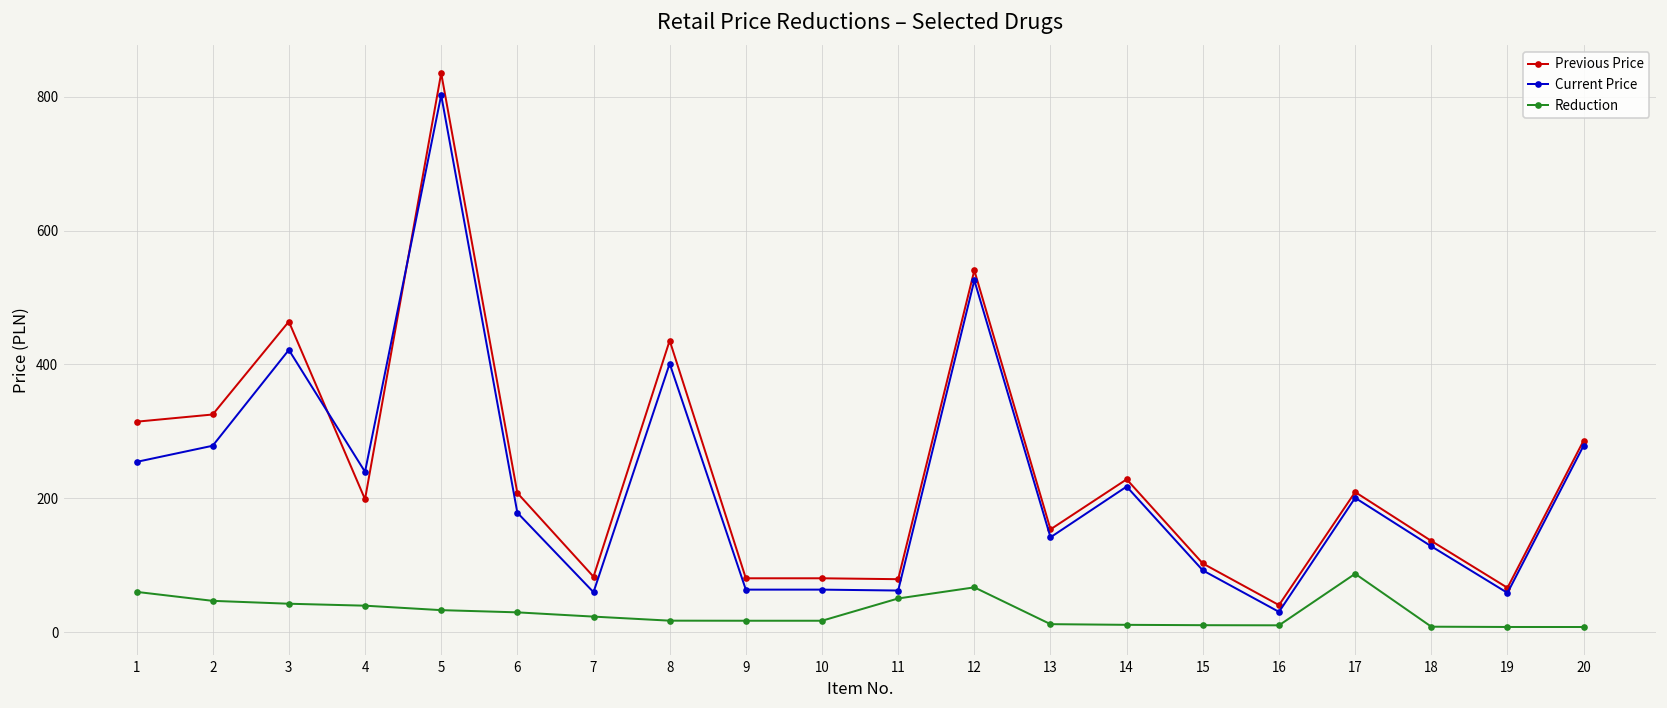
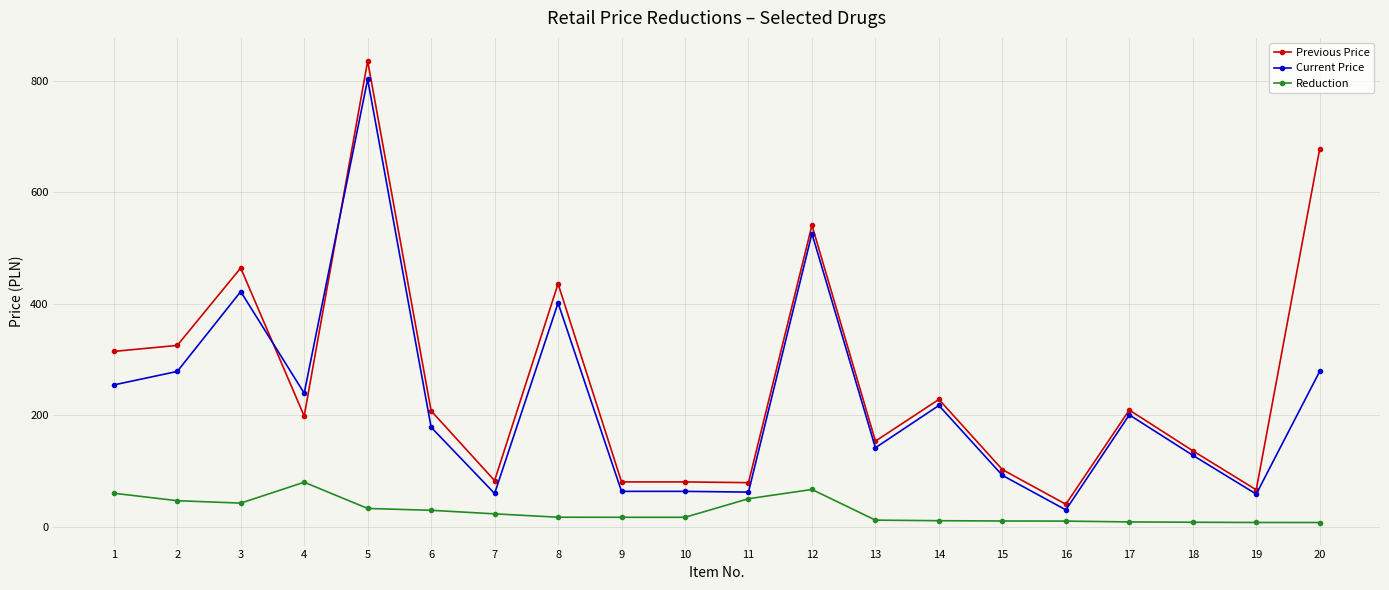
Reduction, 4: 40 -> 80
Reduction, 17: 90 -> 10
Previous Price, 20: 290 -> 680
